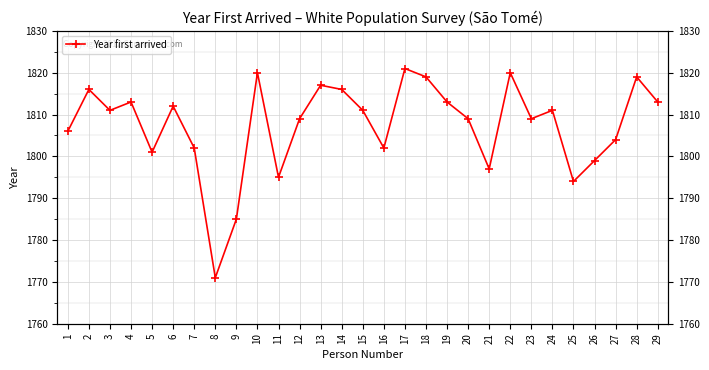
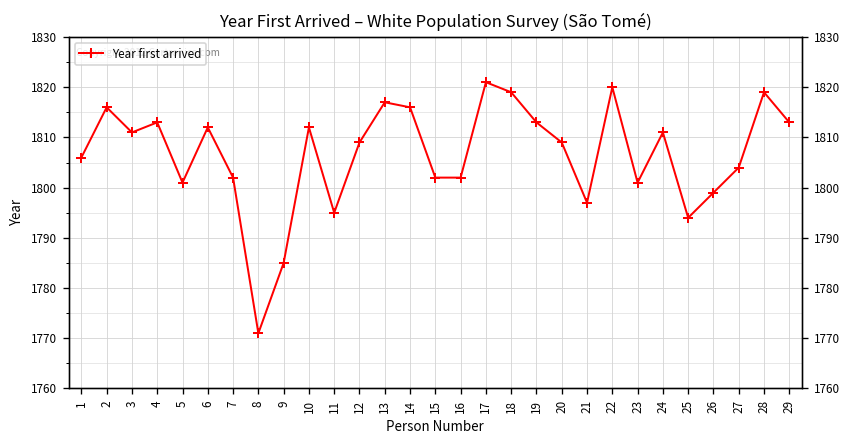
10: 1820 -> 1812
15: 1811 -> 1802
23: 1809 -> 1801
